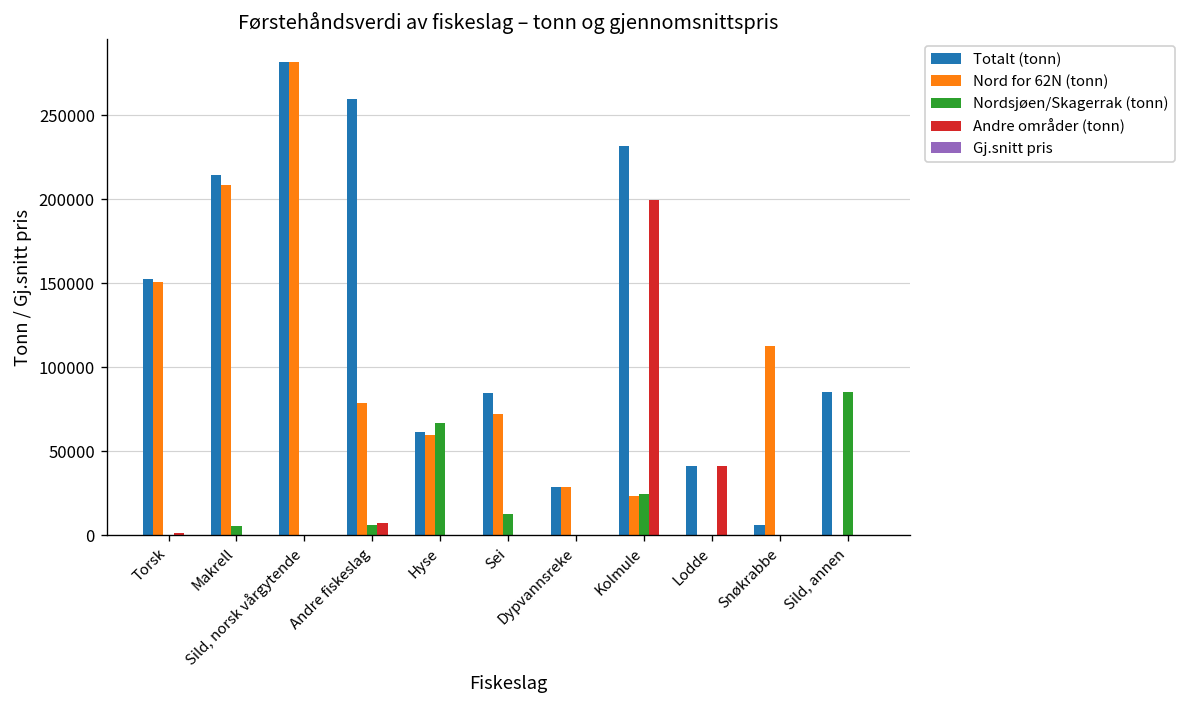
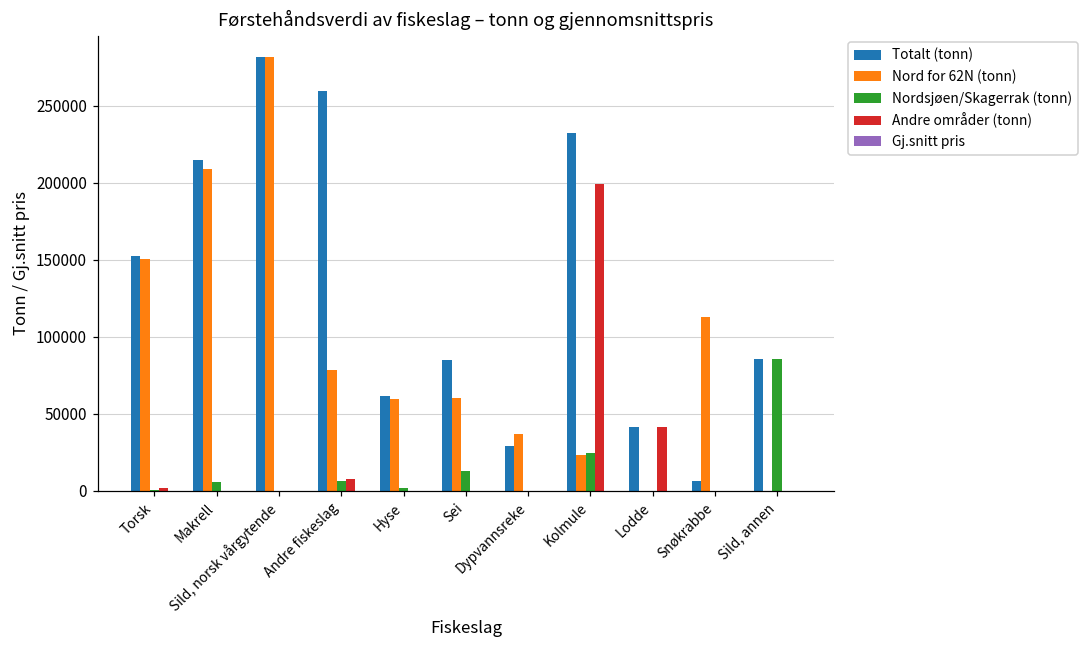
Nordsjøen/Skagerrak (tonn), Hyse: 67000 -> 2000
Nord for 62N (tonn), Sei: 72000 -> 60000
Nord for 62N (tonn), Dypvannsreke: 29000 -> 37000
